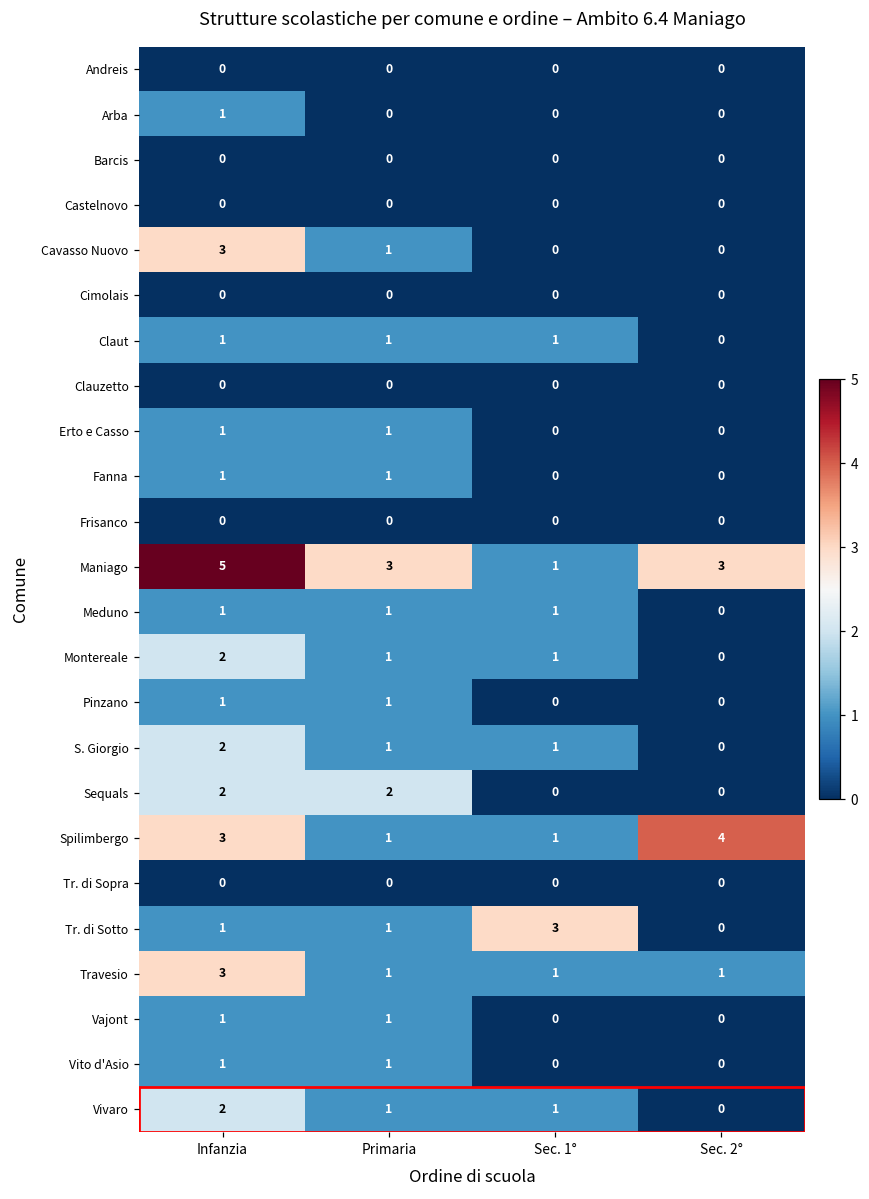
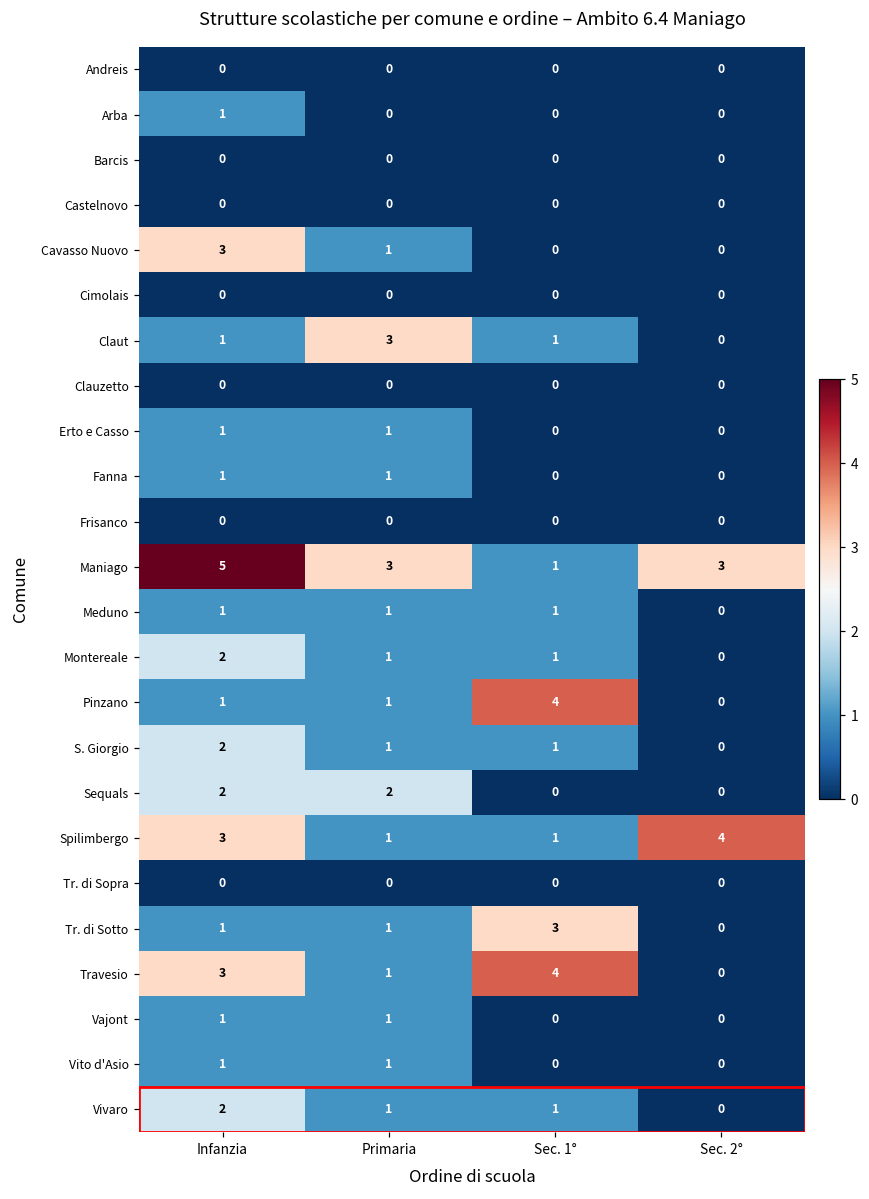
Claut, Primaria: 1 -> 3
Pinzano, Sec. 1°: 0 -> 4
Travesio, Sec. 1°: 1 -> 4
Travesio, Sec. 2°: 1 -> 0
